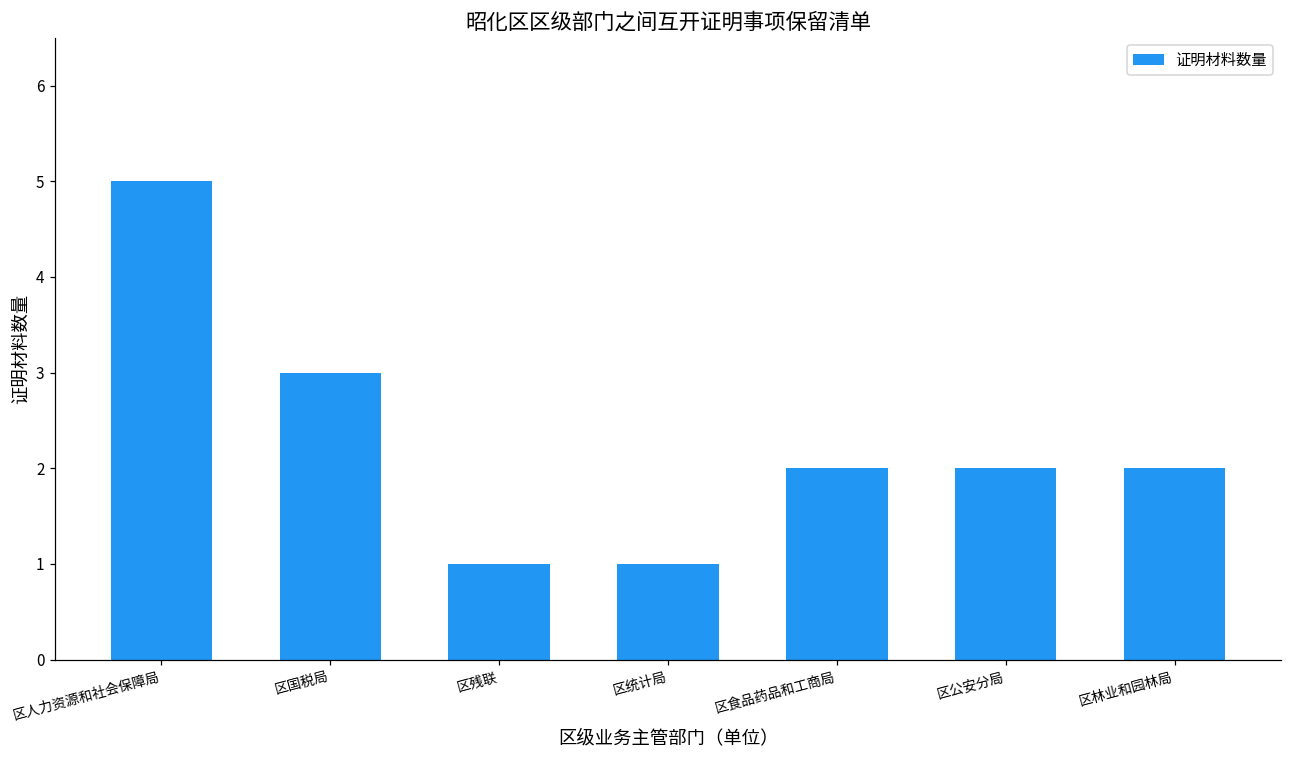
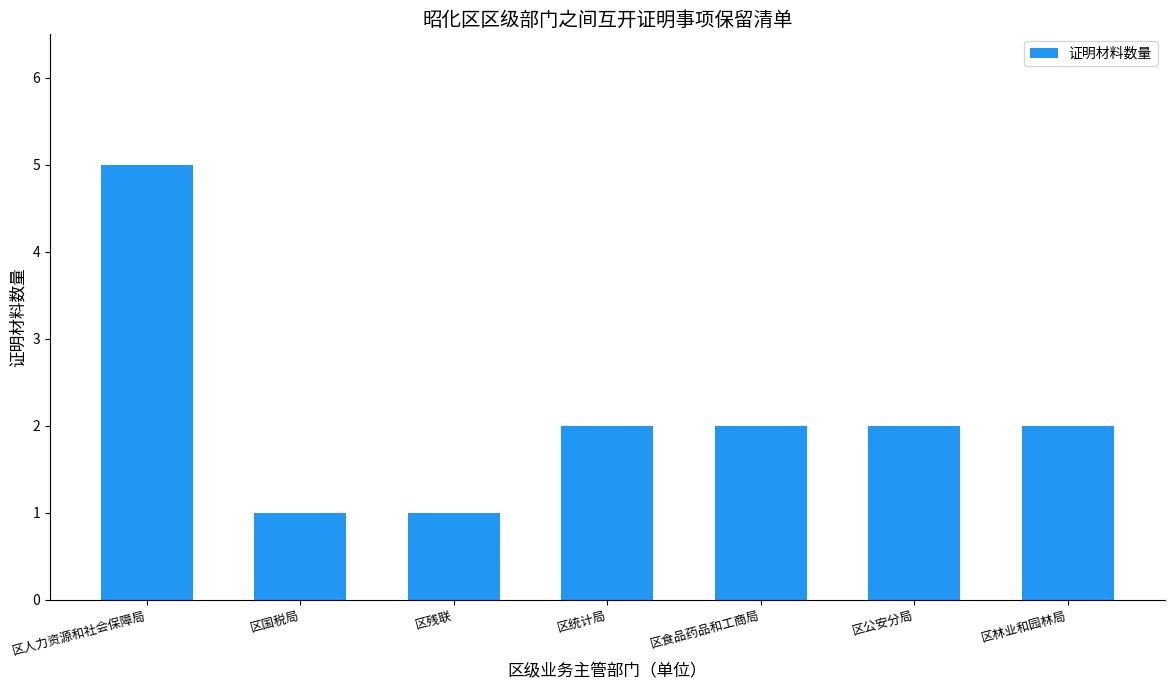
区国税局: 3 -> 1
区统计局: 1 -> 2
